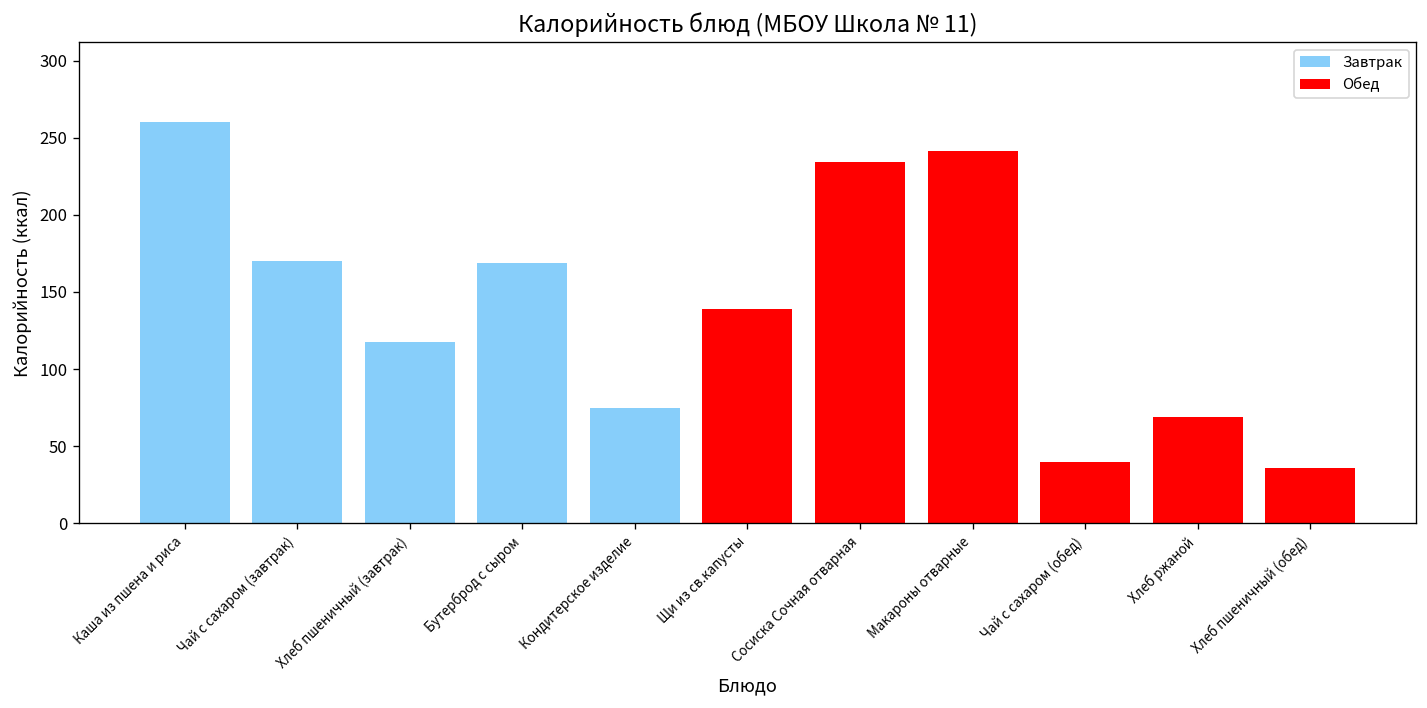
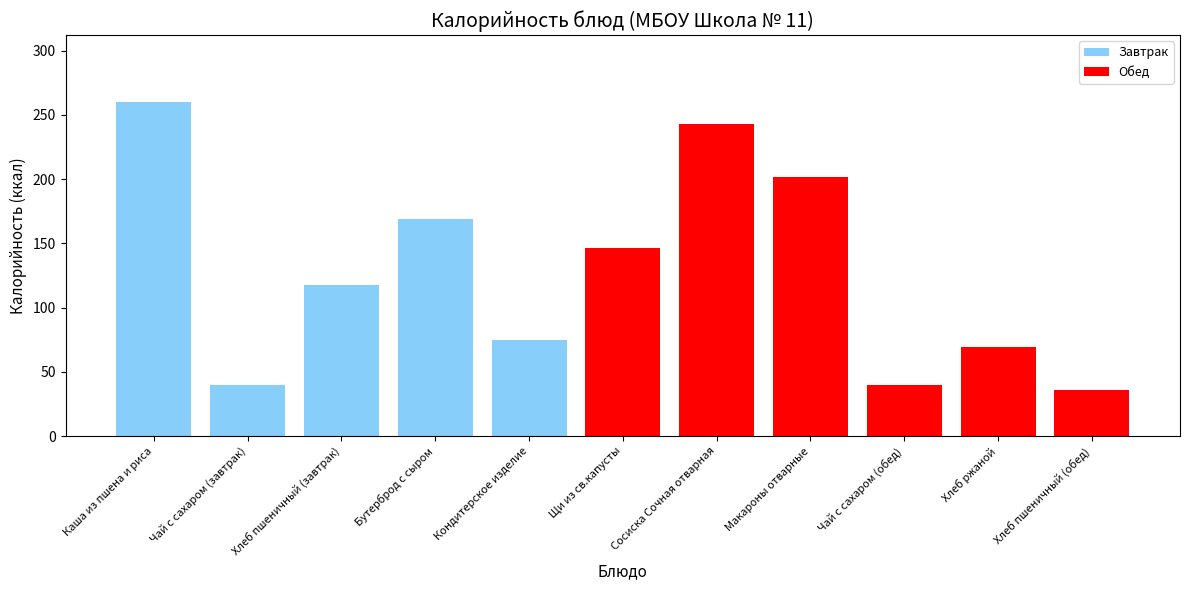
Чай с сахаром (завтрак): 170 -> 40
Щи из св.капусты: 139 -> 146
Сосиска Сочная отварная: 234 -> 243
Макароны отварные: 242 -> 202
